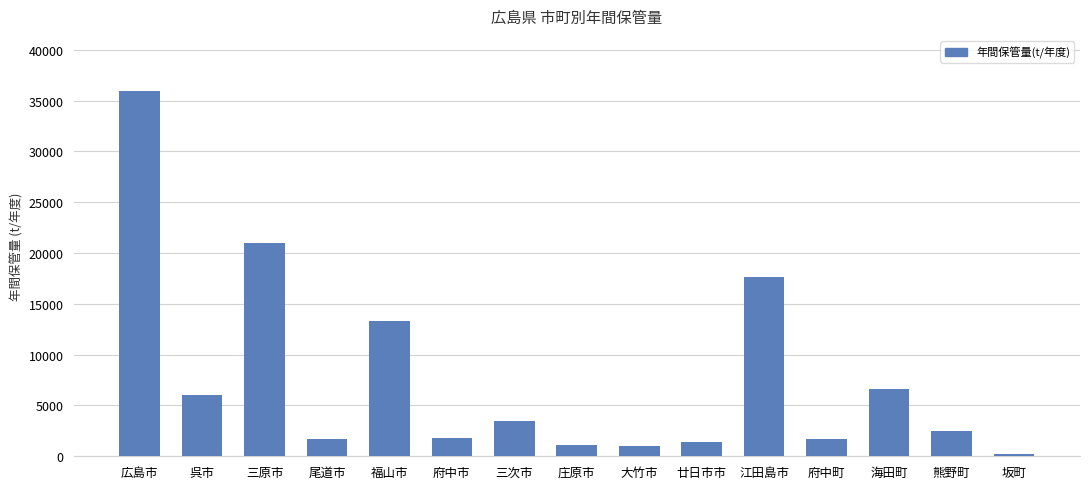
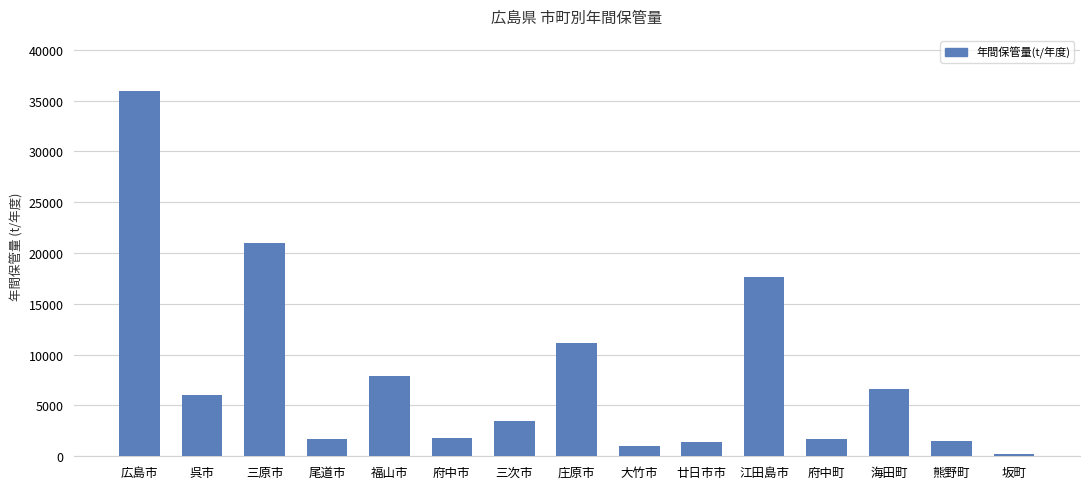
福山市: 13300 -> 7900
庄原市: 1100 -> 11200
熊野町: 2500 -> 1500
